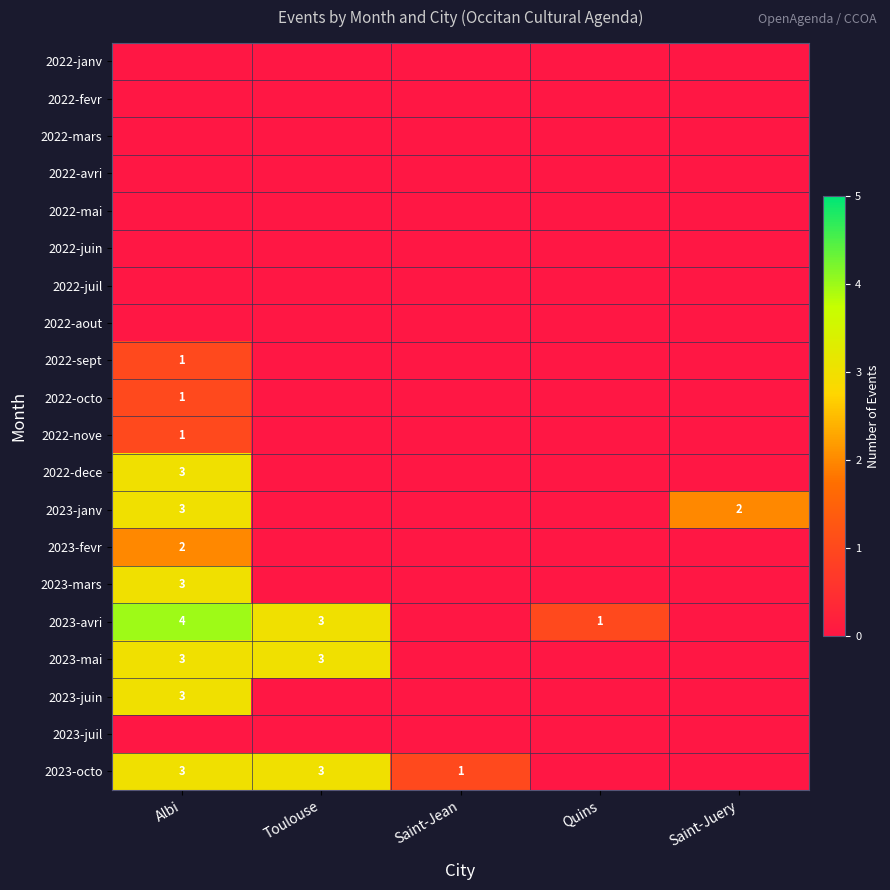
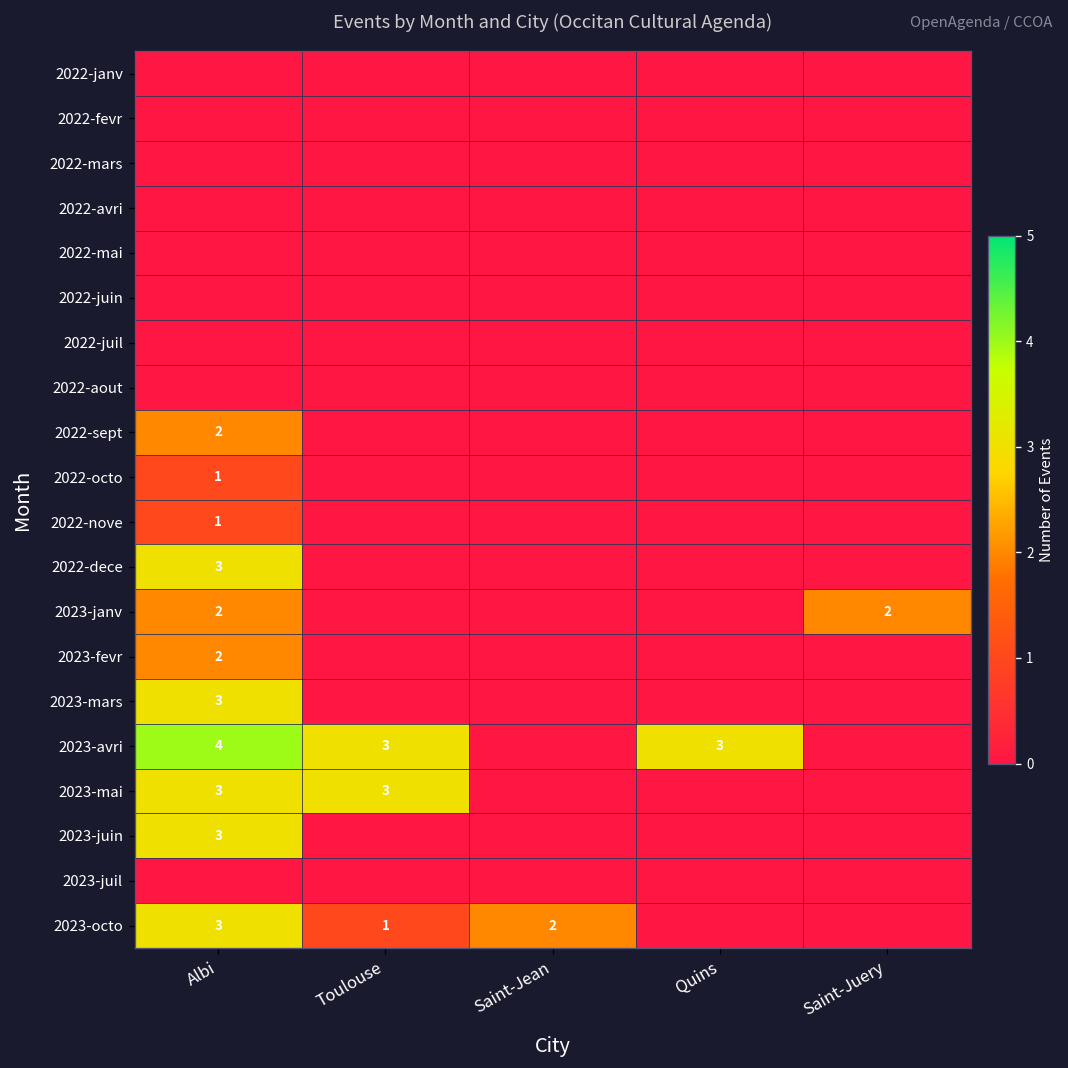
2022-sept, Albi: 1 -> 2
2023-janv, Albi: 3 -> 2
2023-avri, Quins: 1 -> 3
2023-octo, Toulouse: 3 -> 1
2023-octo, Saint-Jean: 1 -> 2
